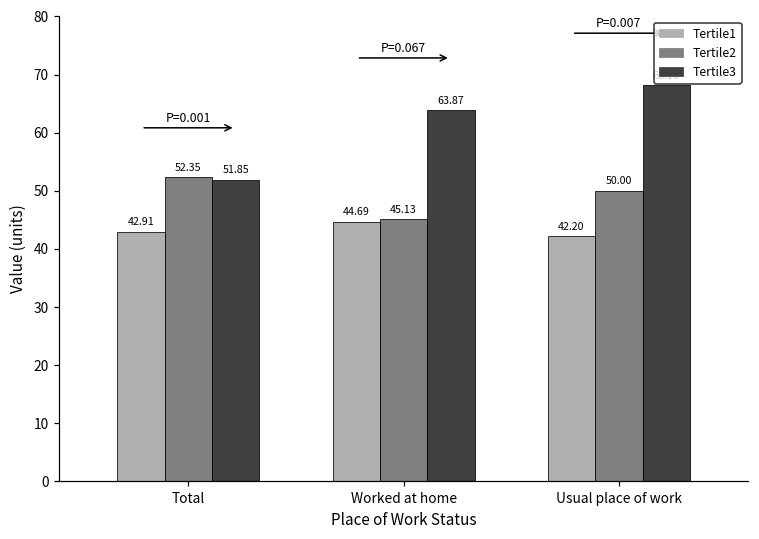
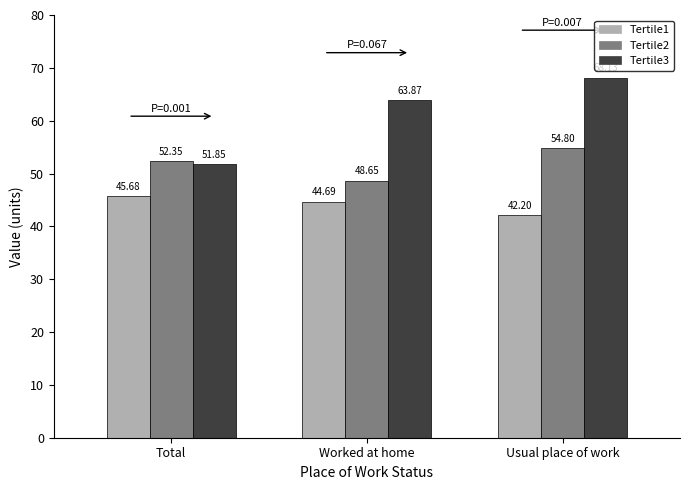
Tertile1, Total: 42.91 -> 45.68
Tertile2, Worked at home: 45.13 -> 48.65
Tertile2, Usual place of work: 50.00 -> 54.80
